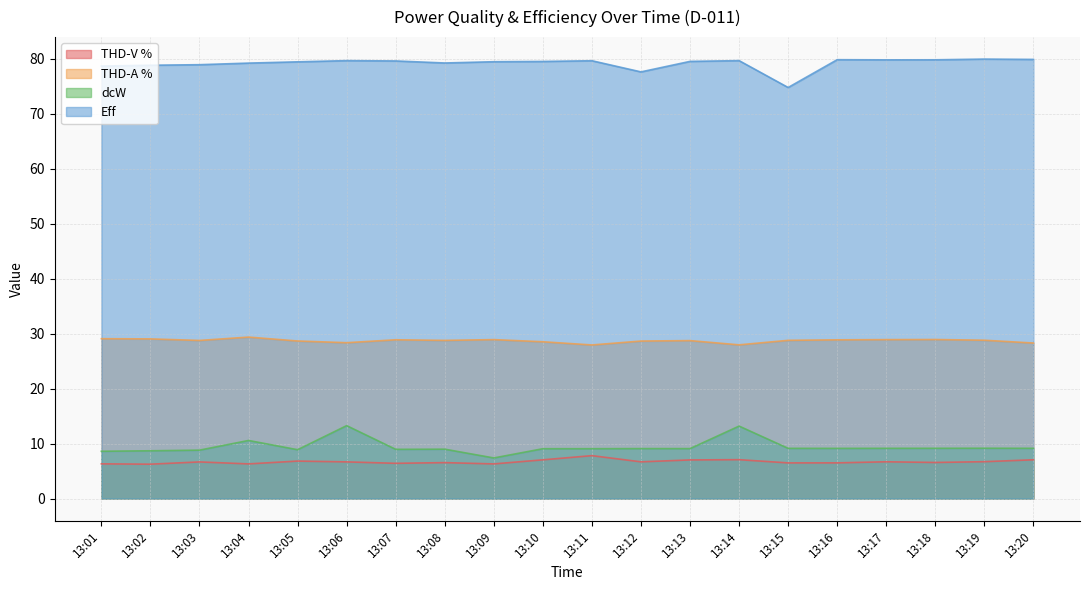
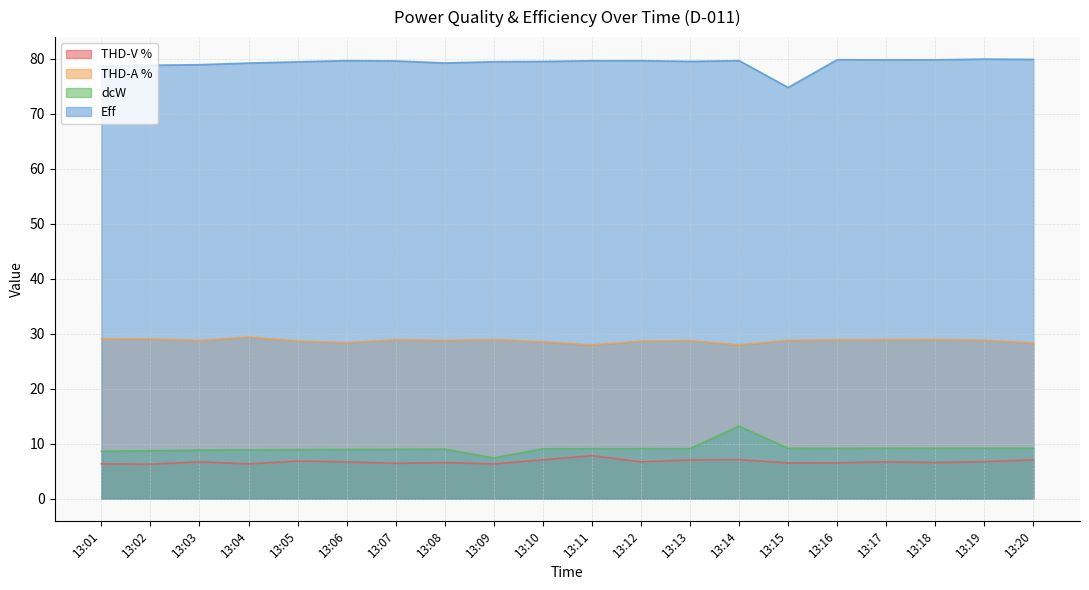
dcW, 13:04: 11 -> 9
dcW, 13:06: 13 -> 9
Eff, 13:12: 78 -> 80
